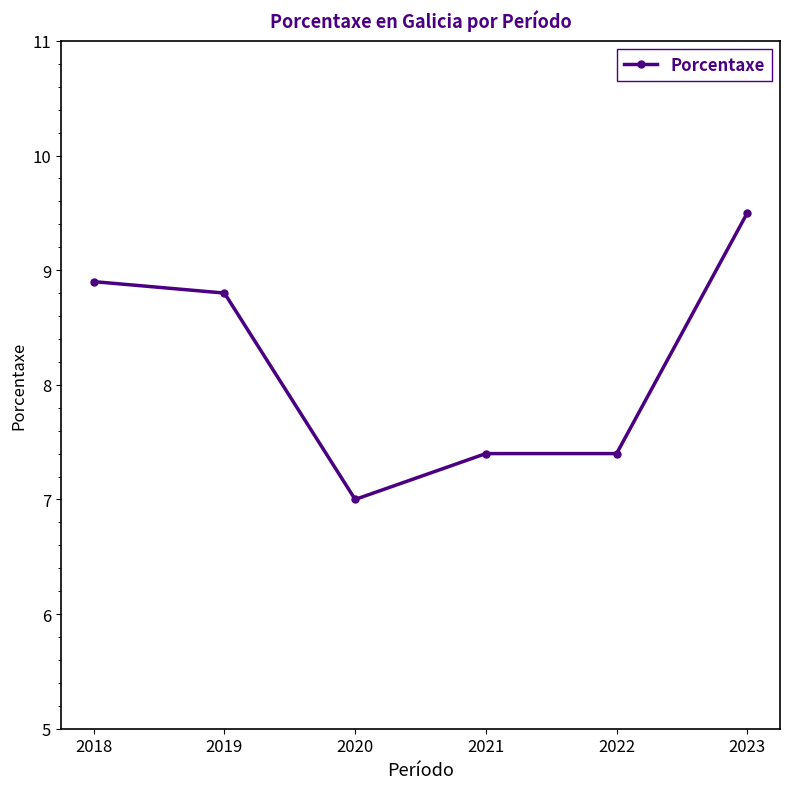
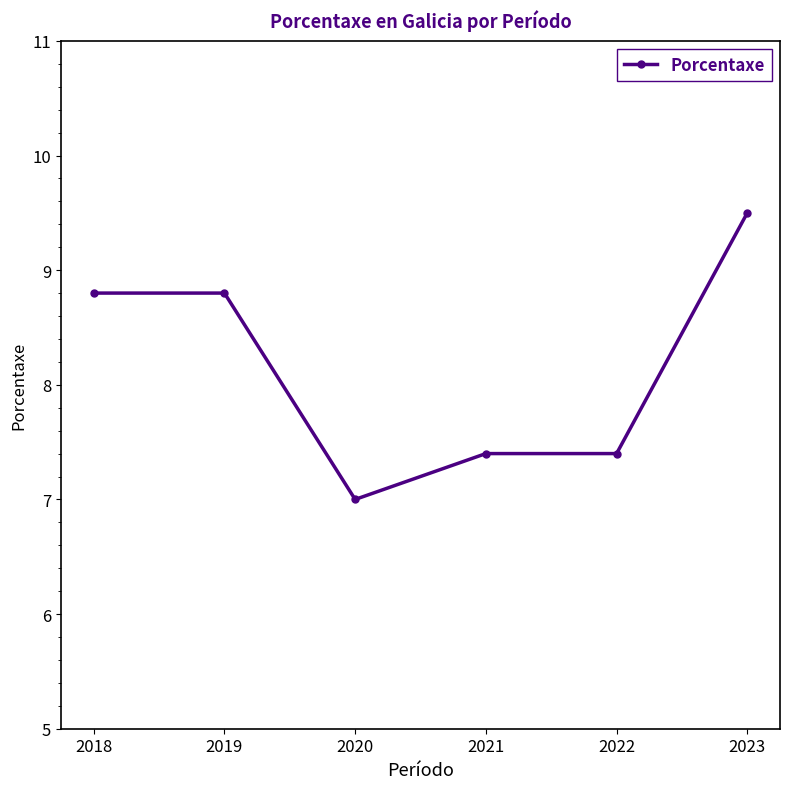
2018: 8.9 -> 8.8
